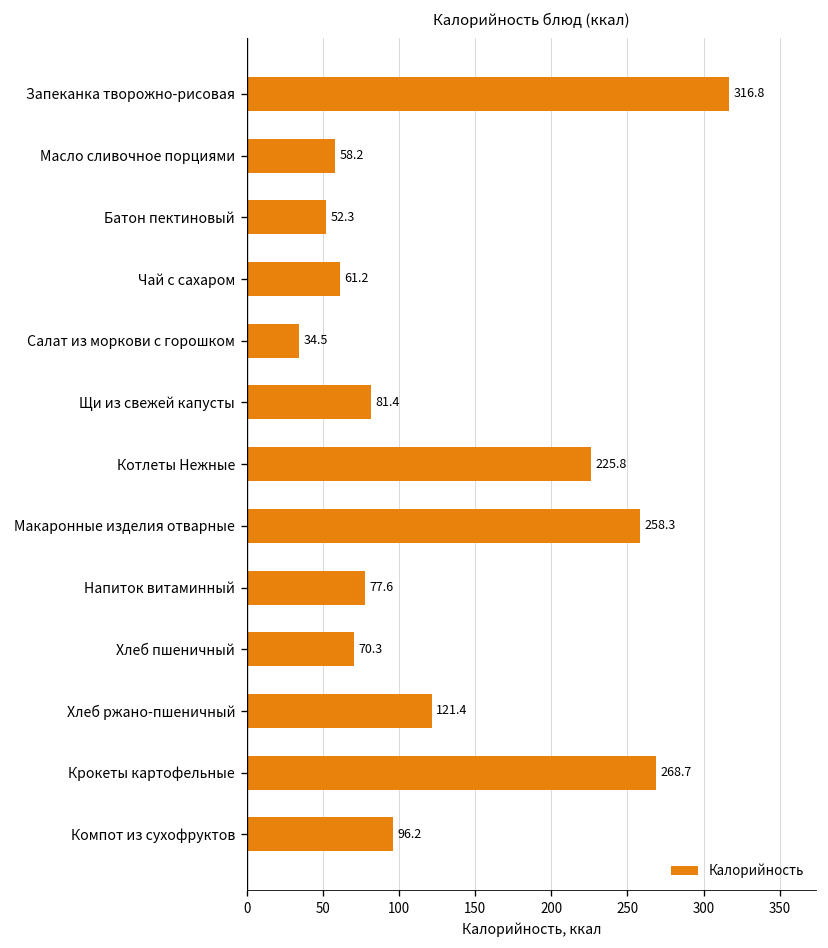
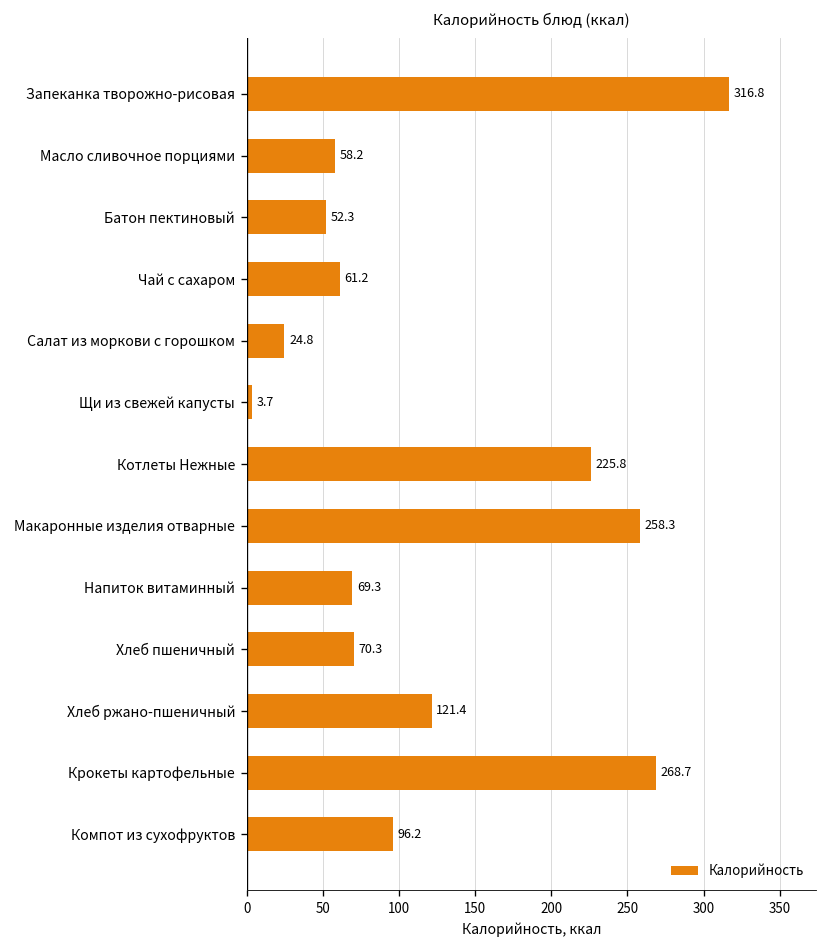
Салат из моркови с горошком: 34.5 -> 24.8
Щи из свежей капусты: 81.4 -> 3.7
Напиток витаминный: 77.6 -> 69.3
